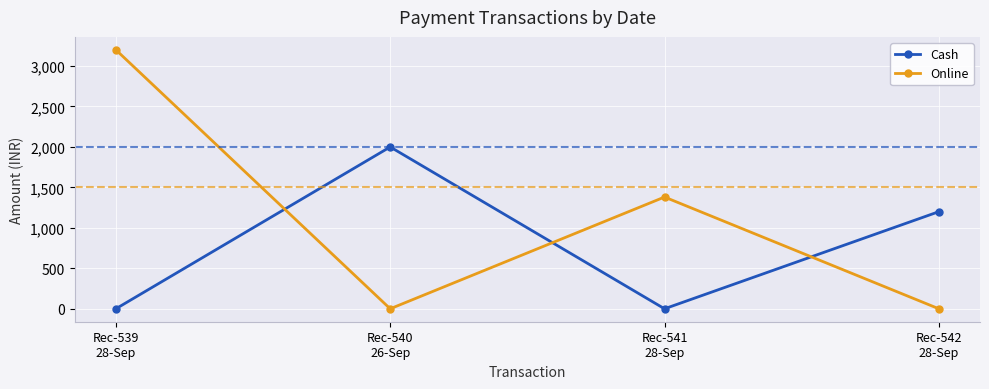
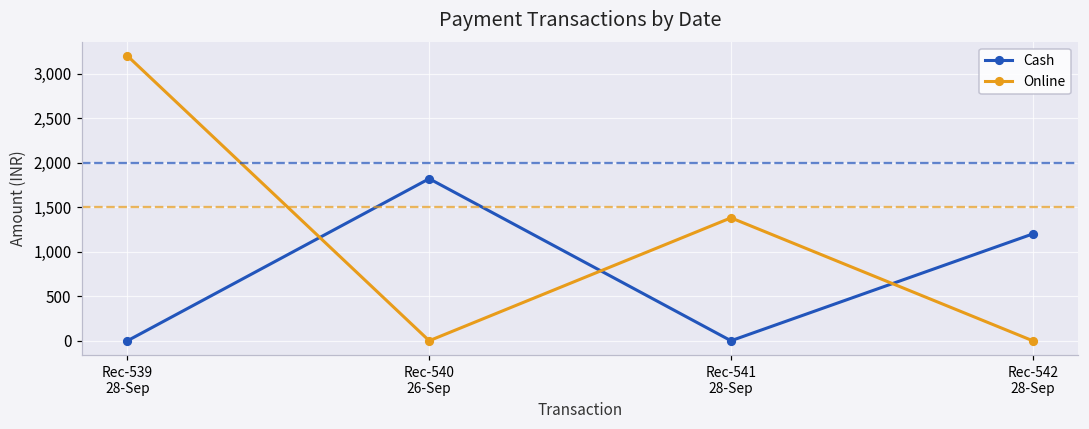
Cash, Rec-540 26-Sep: 2,000 -> 1,800
